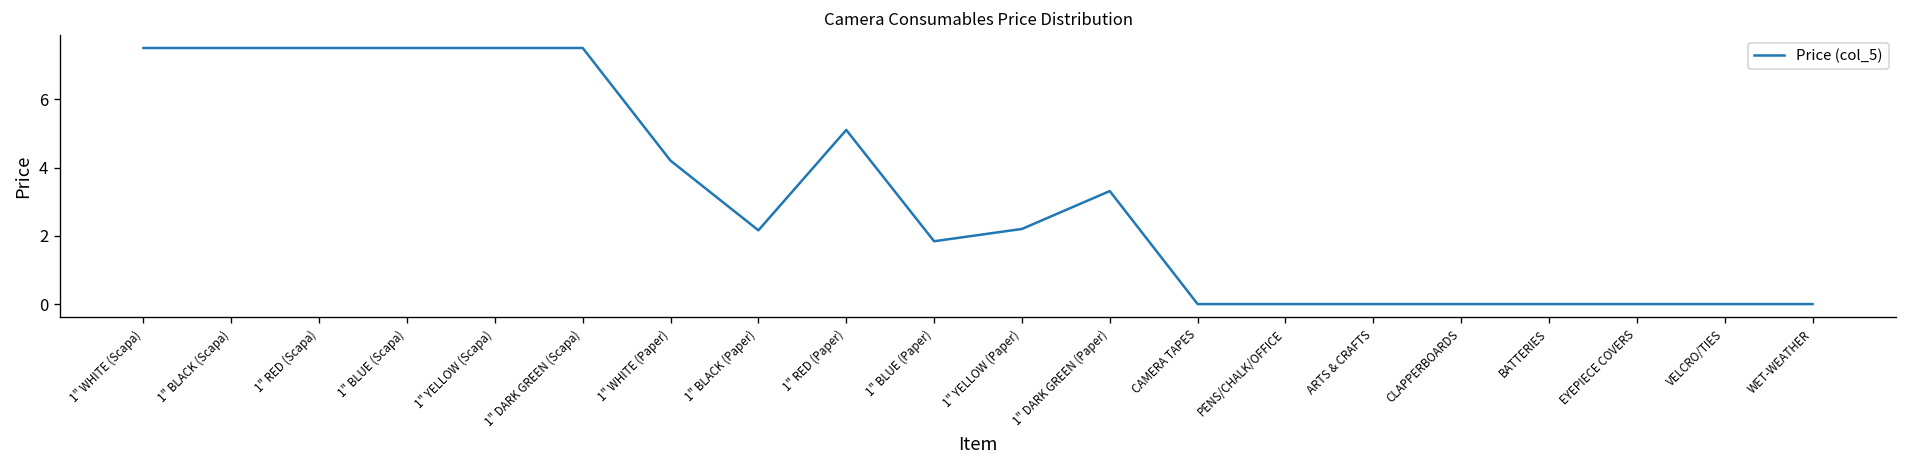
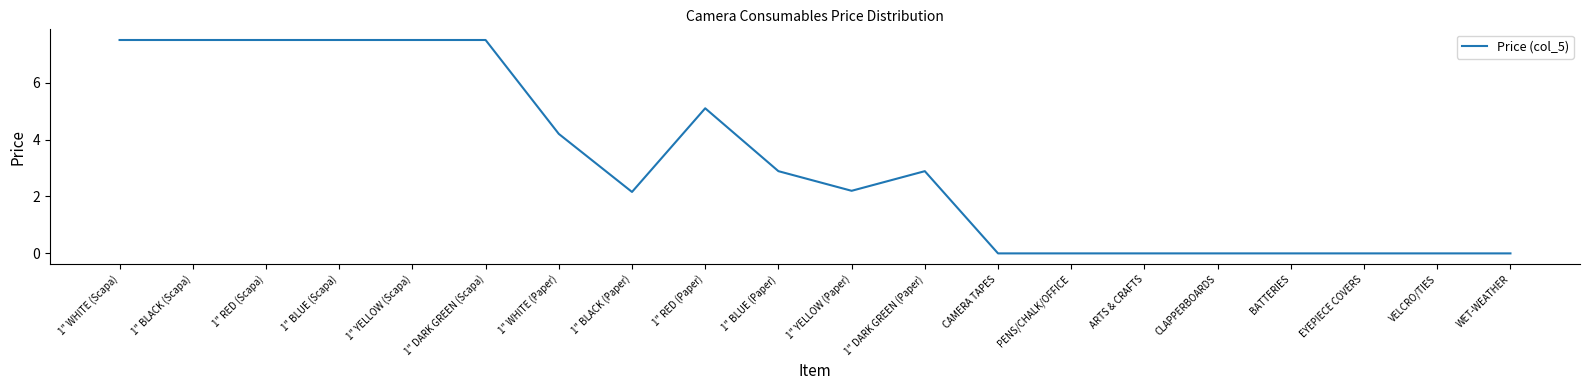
1" BLUE (Paper): 1.8 -> 2.9
1" DARK GREEN (Paper): 3.3 -> 2.9
